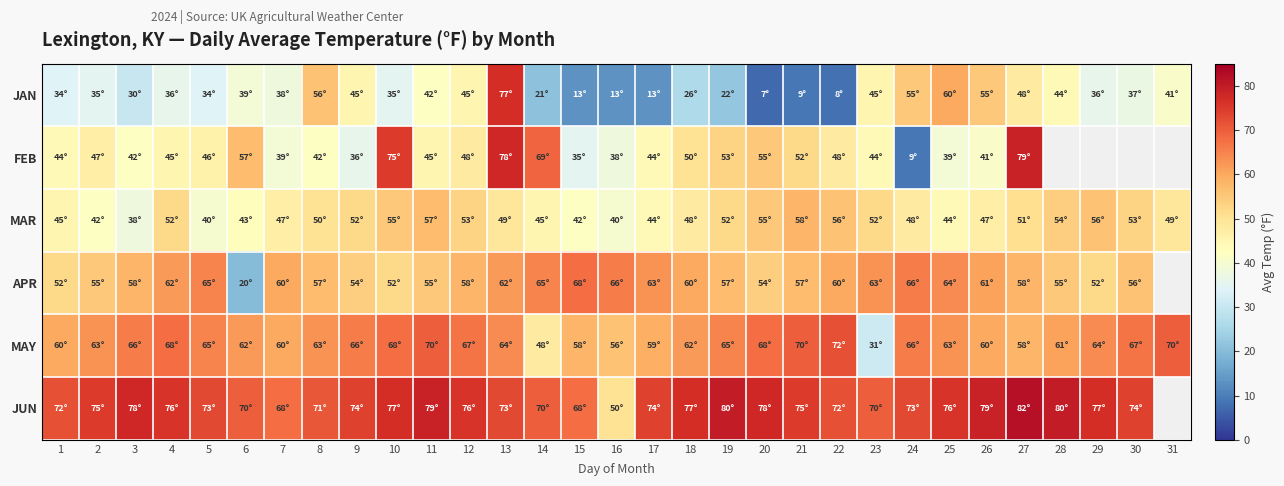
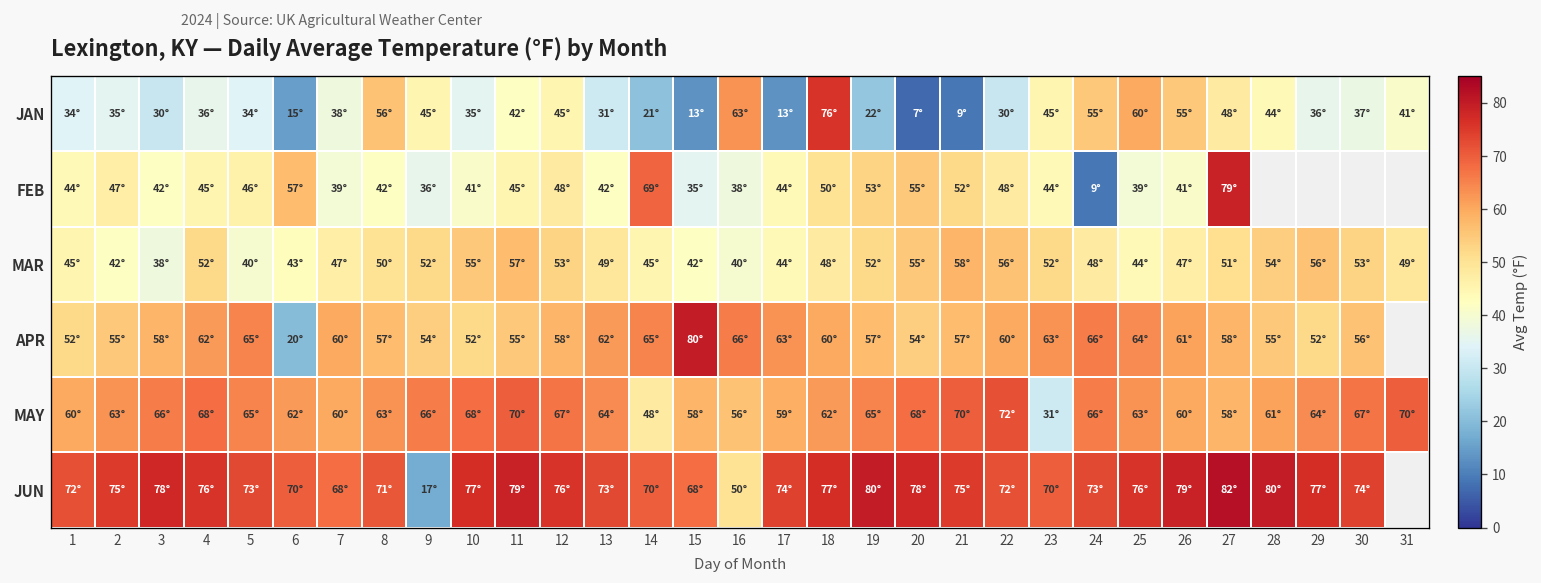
JAN, 6: 39° -> 15°
JAN, 13: 77° -> 31°
JAN, 16: 13° -> 63°
JAN, 18: 26° -> 76°
JAN, 22: 8° -> 30°
FEB, 10: 75° -> 41°
FEB, 13: 78° -> 42°
APR, 15: 68° -> 80°
JUN, 9: 74° -> 17°
